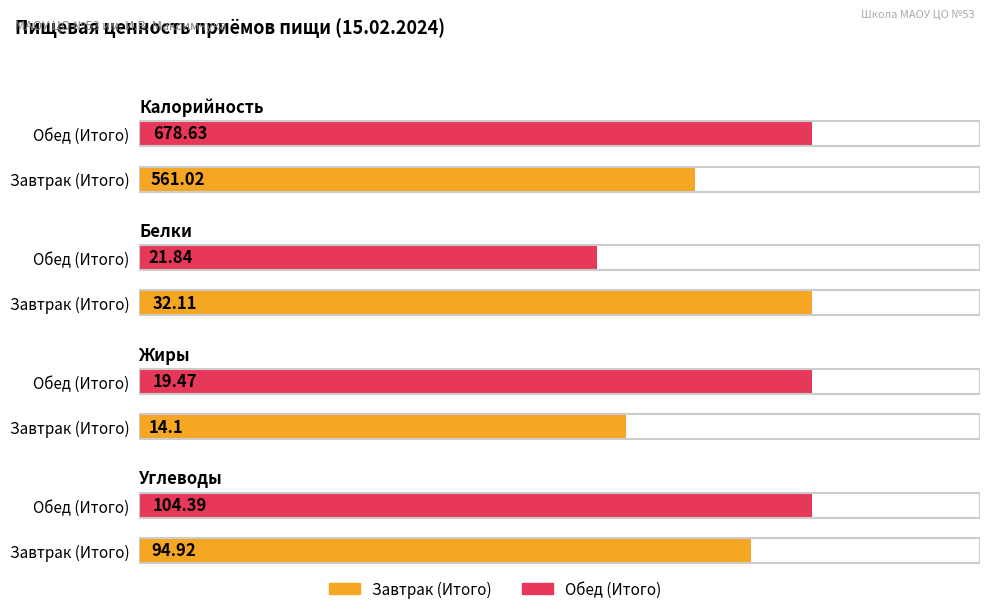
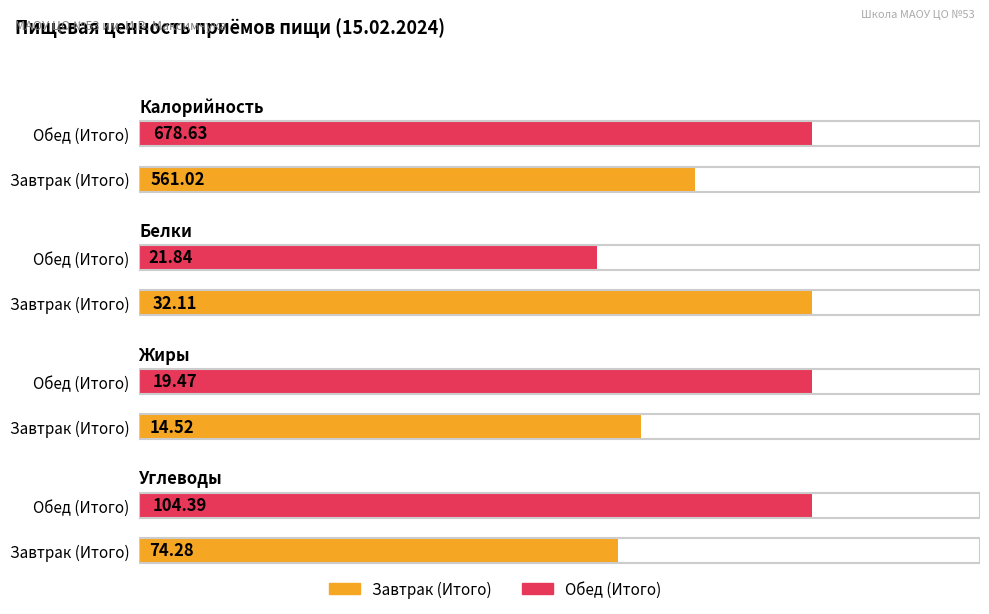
Жиры, Завтрак (Итого): 14.1 -> 14.52
Углеводы, Завтрак (Итого): 94.92 -> 74.28
